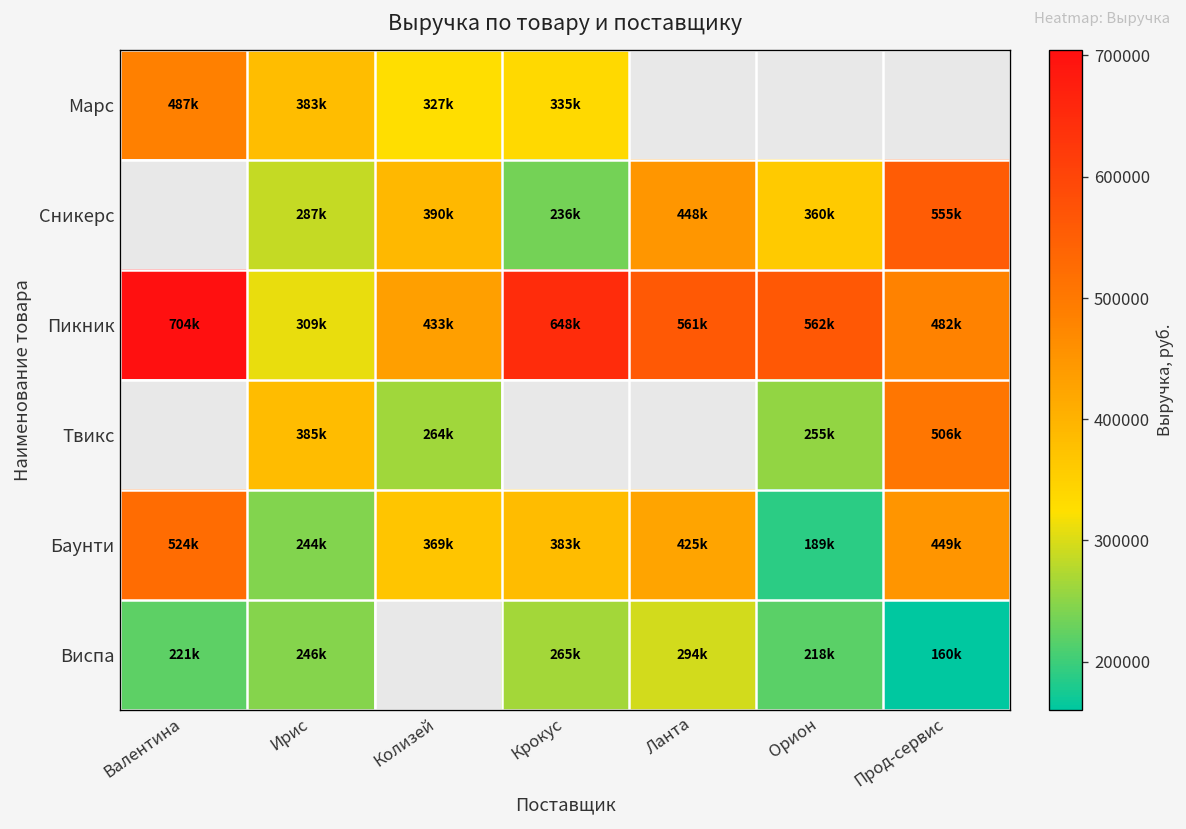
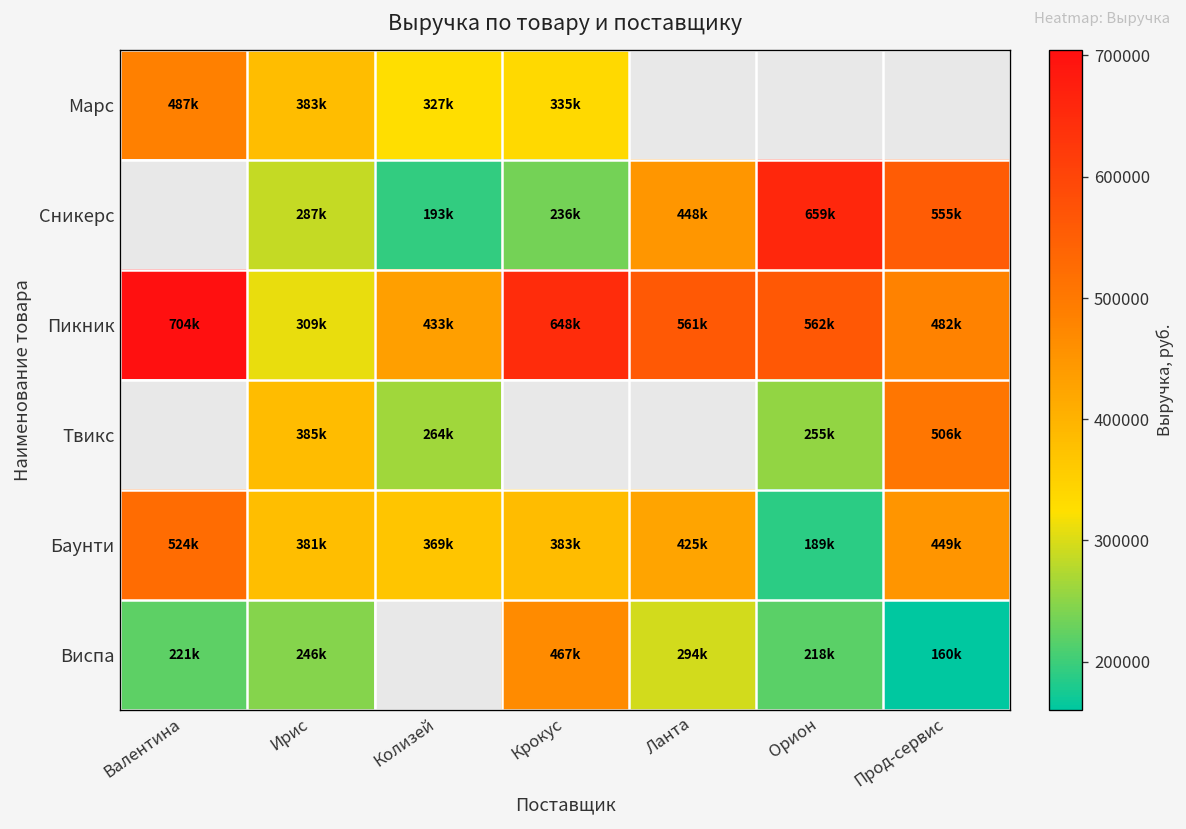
Сникерс, Колизей: 390k -> 193k
Сникерс, Орион: 360k -> 659k
Баунти, Ирис: 244k -> 381k
Виспа, Крокус: 265k -> 467k
